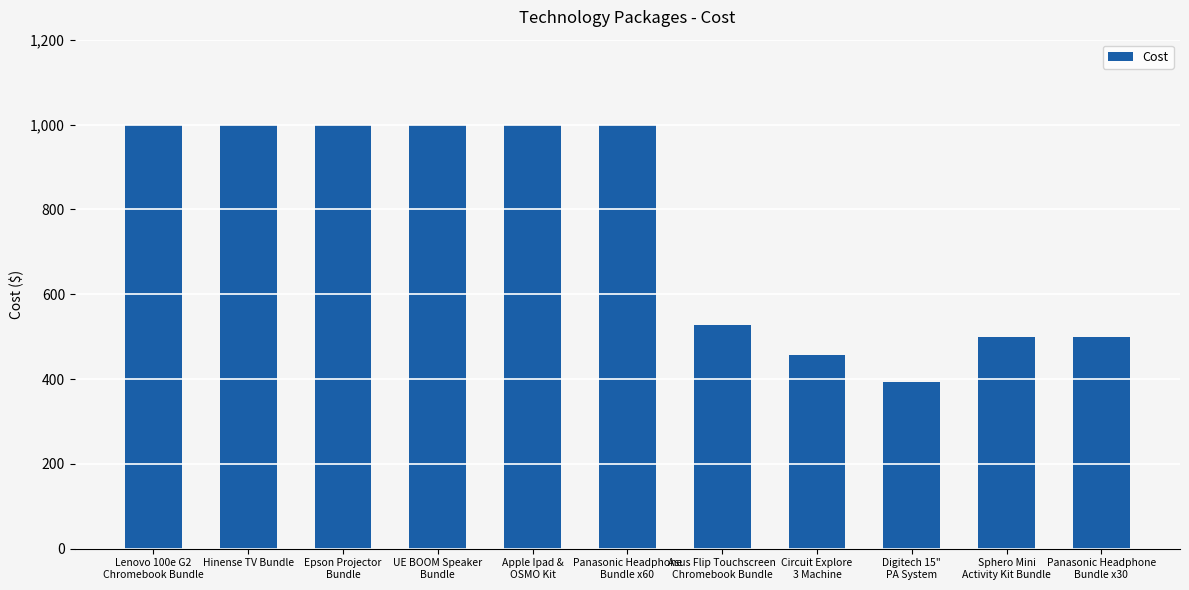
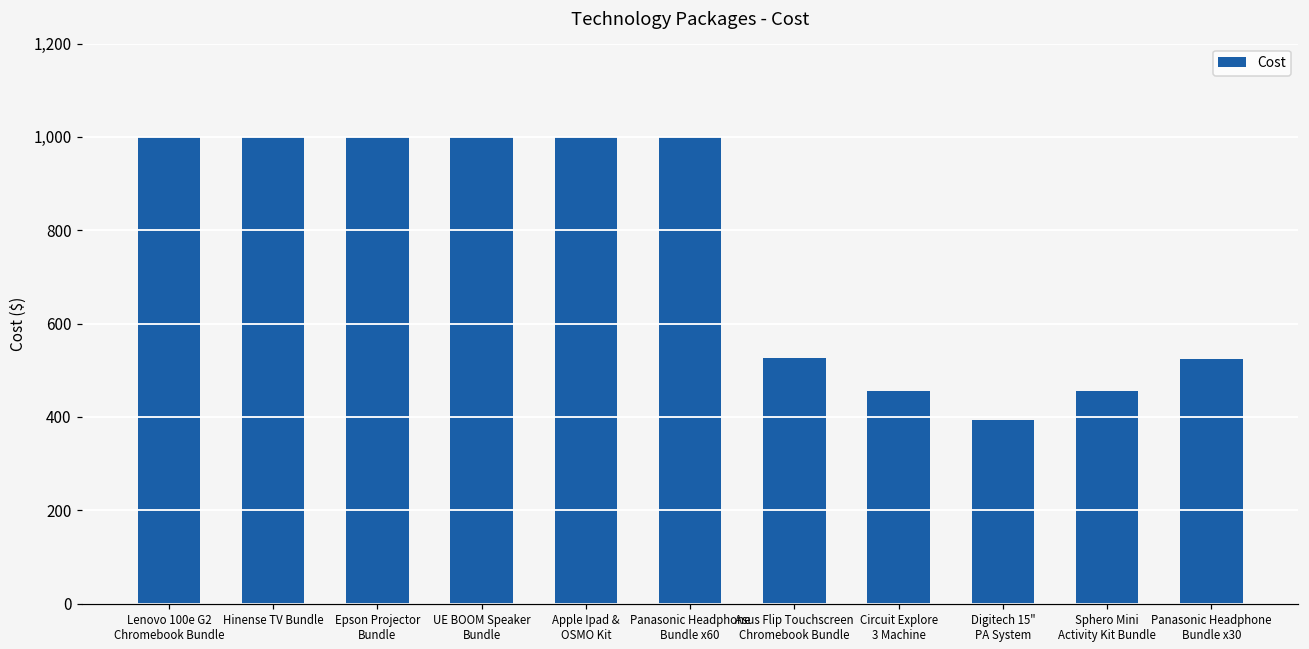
Sphero Mini Activity Kit Bundle: 500 -> 460
Panasonic Headphone Bundle x30: 500 -> 530
